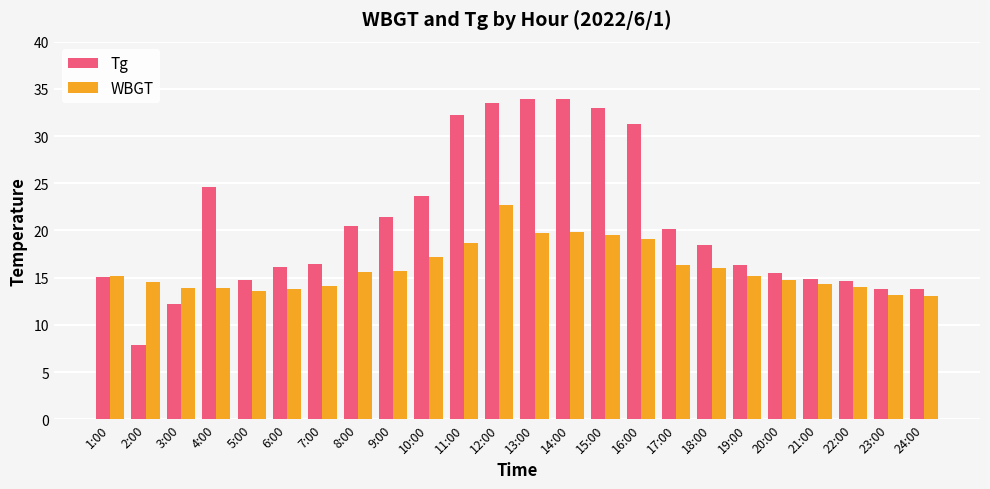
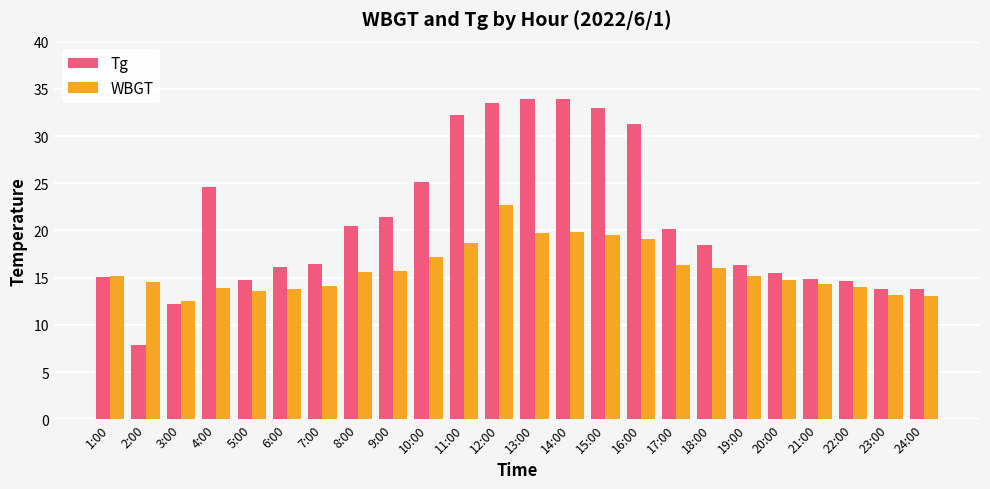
WBGT, 3:00: 14 -> 13
Tg, 10:00: 24 -> 25
